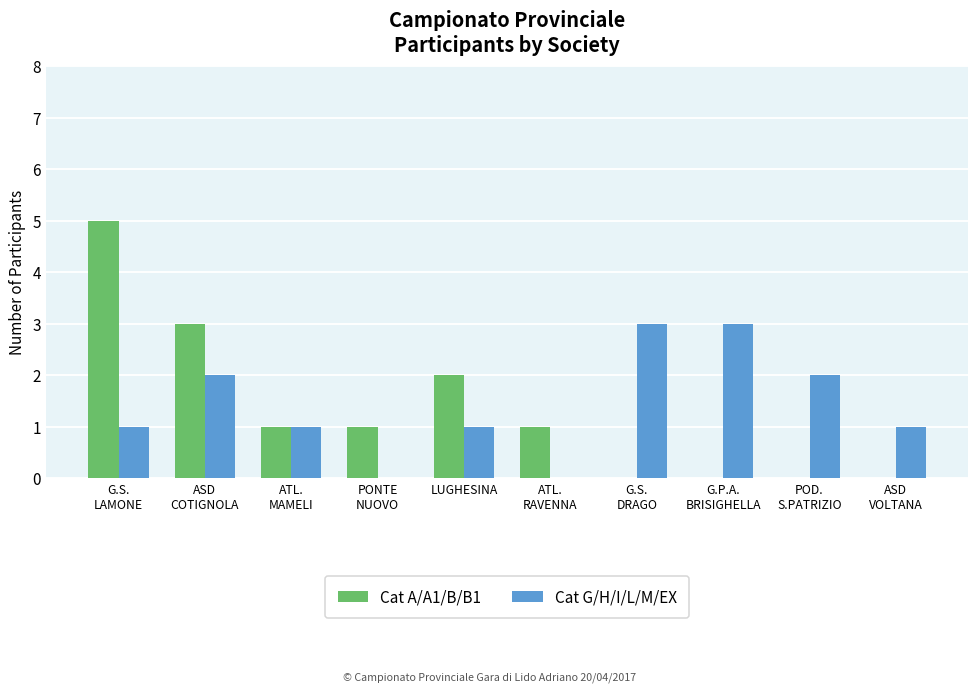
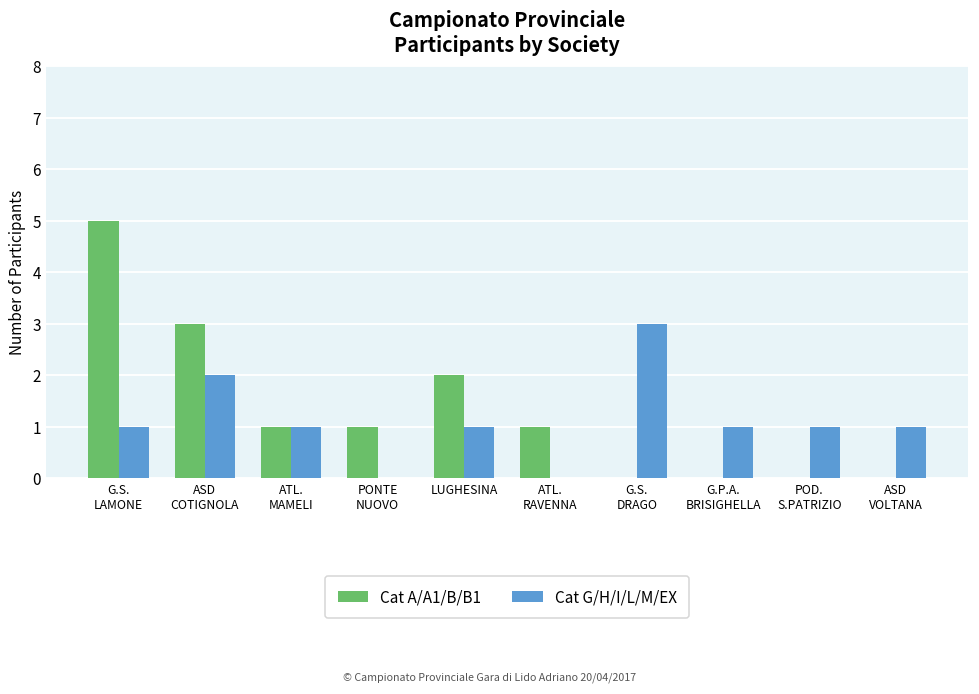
Cat G/H/I/L/M/EX, G.P.A. BRISIGHELLA: 3 -> 1
Cat G/H/I/L/M/EX, POD. S.PATRIZIO: 2 -> 1
